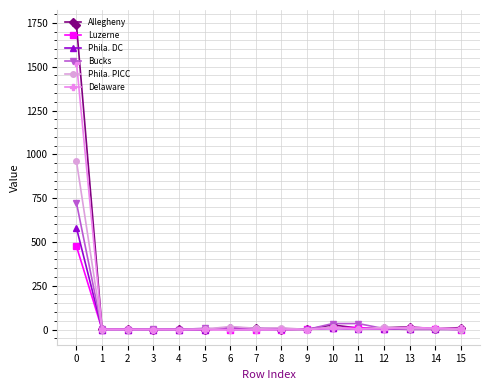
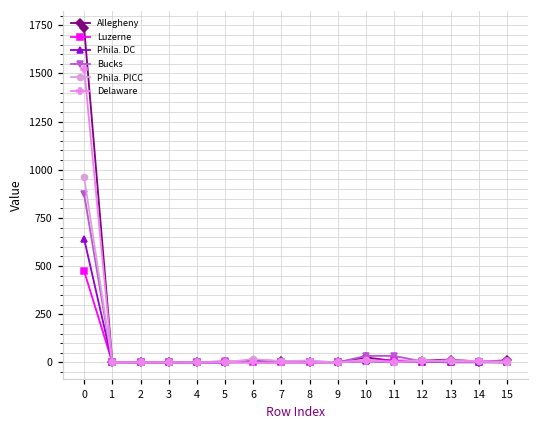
Phila. DC, 0: 580 -> 640
Bucks, 0: 720 -> 870
